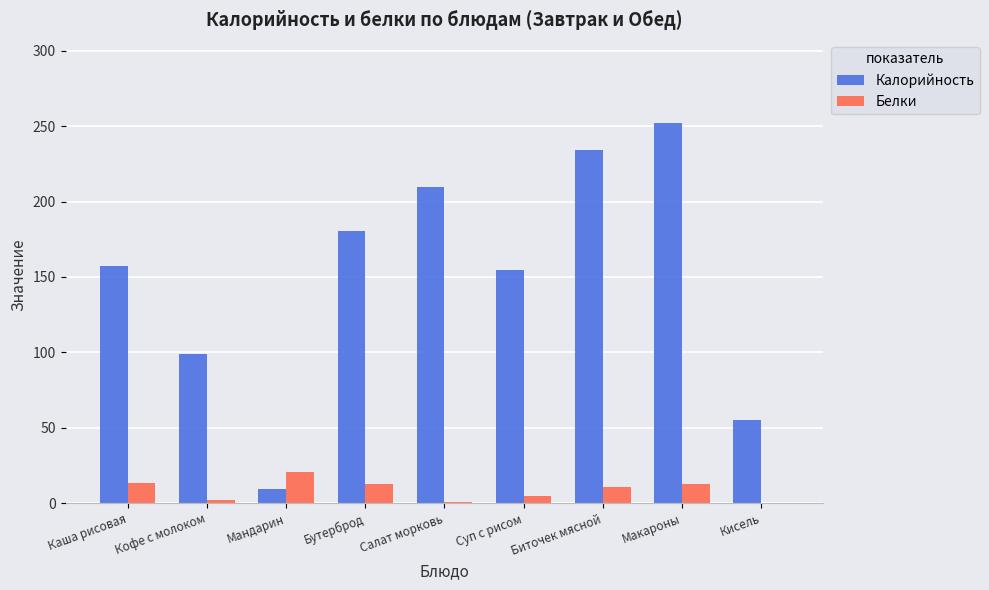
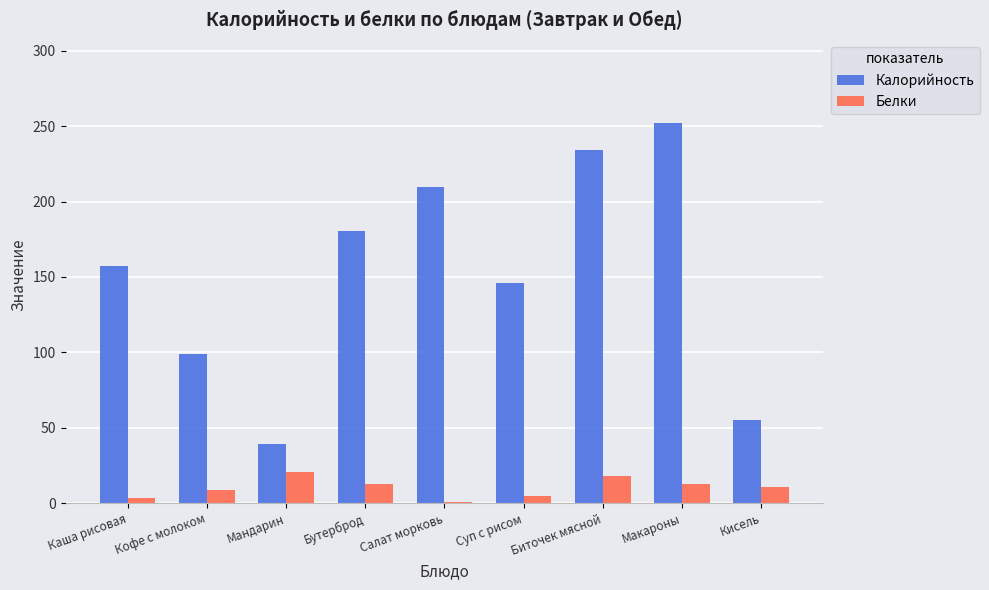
Белки, Каша рисовая: 13 -> 4
Белки, Кофе с молоком: 2 -> 9
Калорийность, Мандарин: 10 -> 39
Калорийность, Суп с рисом: 155 -> 146
Белки, Биточек мясной: 11 -> 18
Белки, Кисель: 0 -> 10
